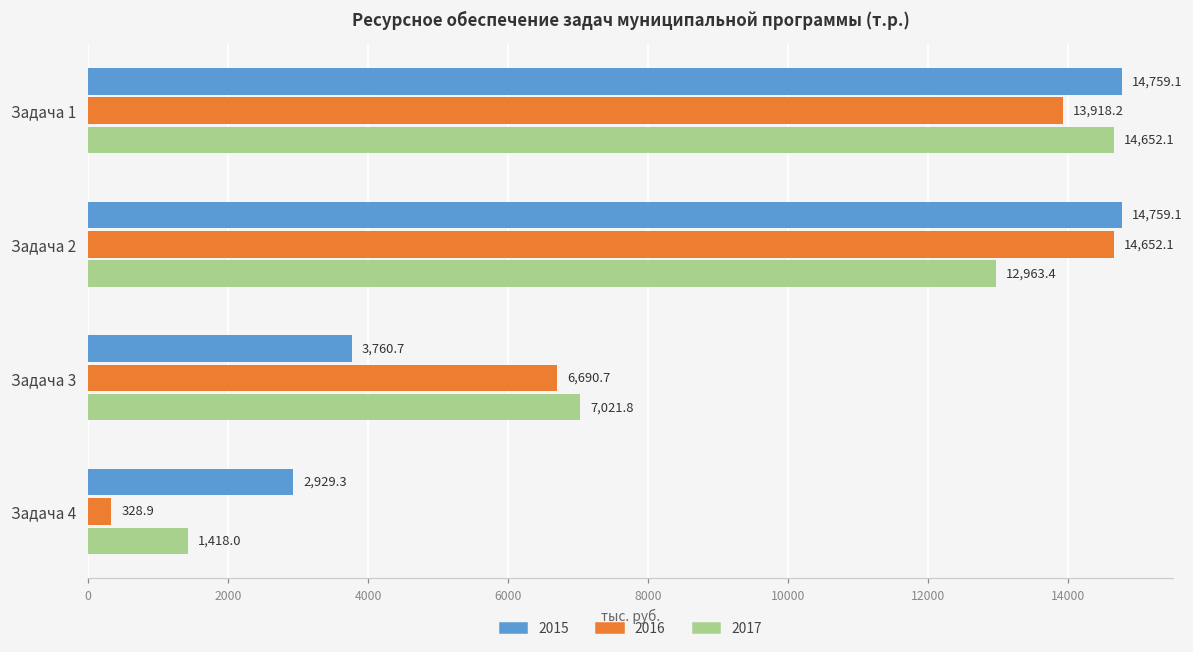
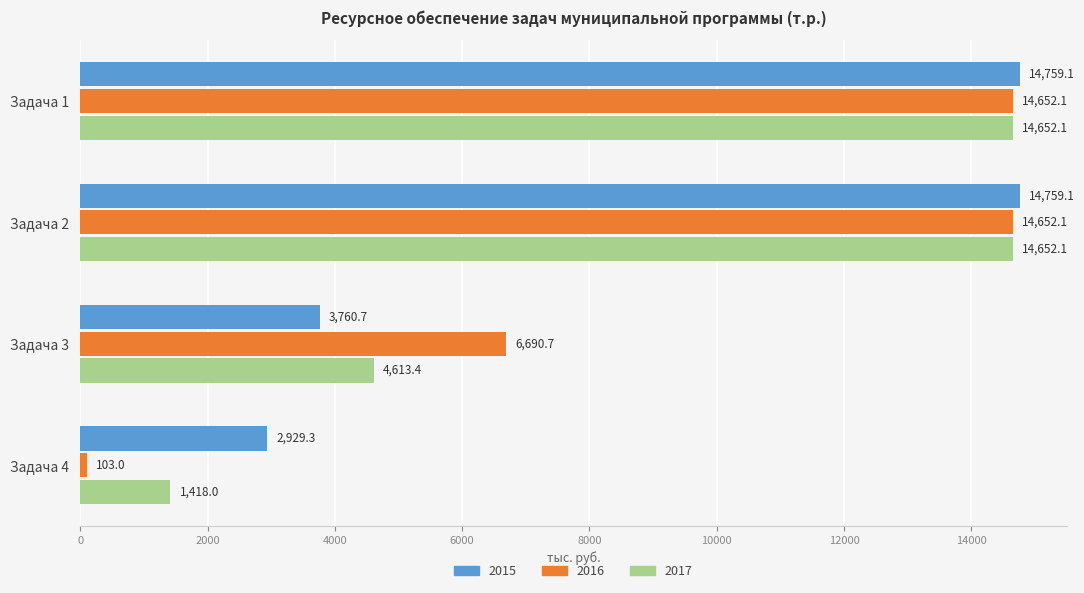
2016, Задача 1: 13,918.2 -> 14,652.1
2017, Задача 2: 12,963.4 -> 14,652.1
2017, Задача 3: 7,021.8 -> 4,613.4
2016, Задача 4: 328.9 -> 103.0
